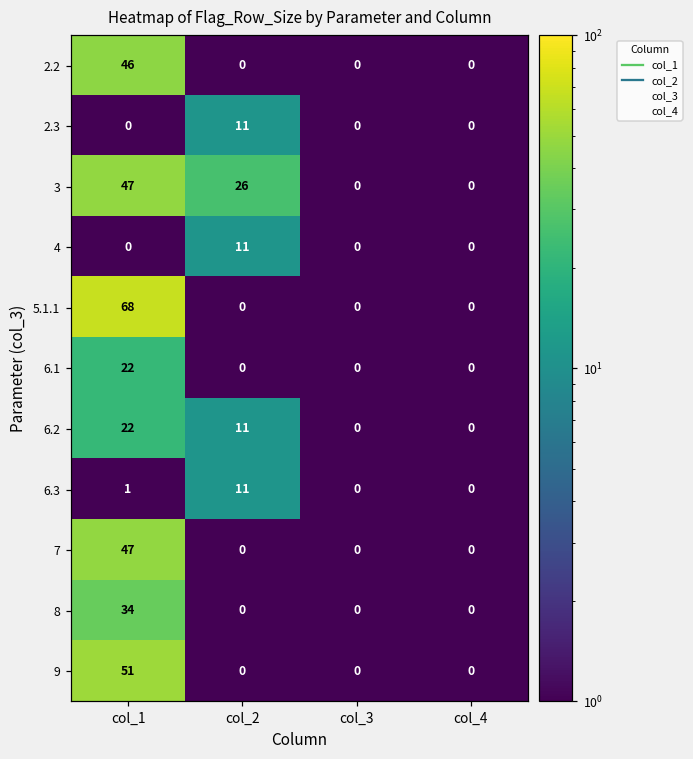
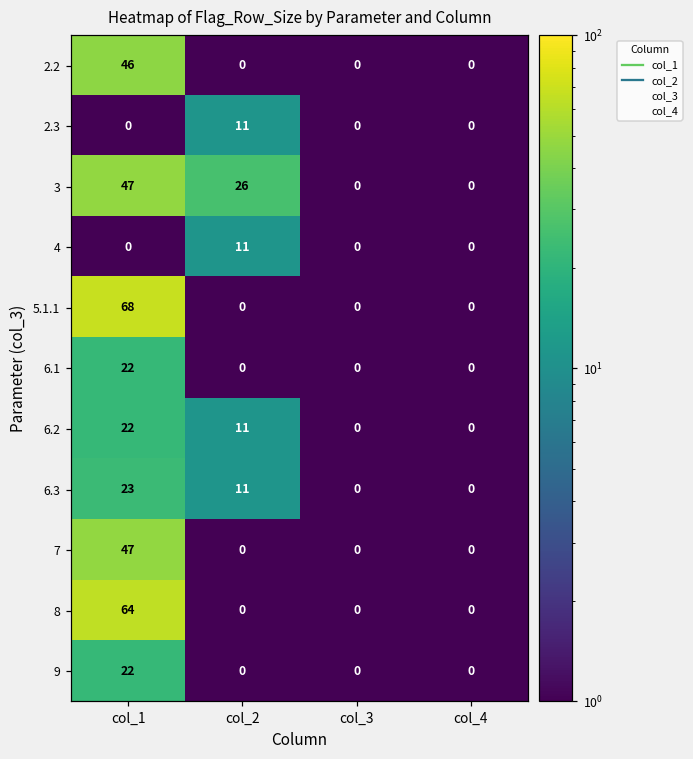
6.3, col_1: 1 -> 23
8, col_1: 34 -> 64
9, col_1: 51 -> 22
